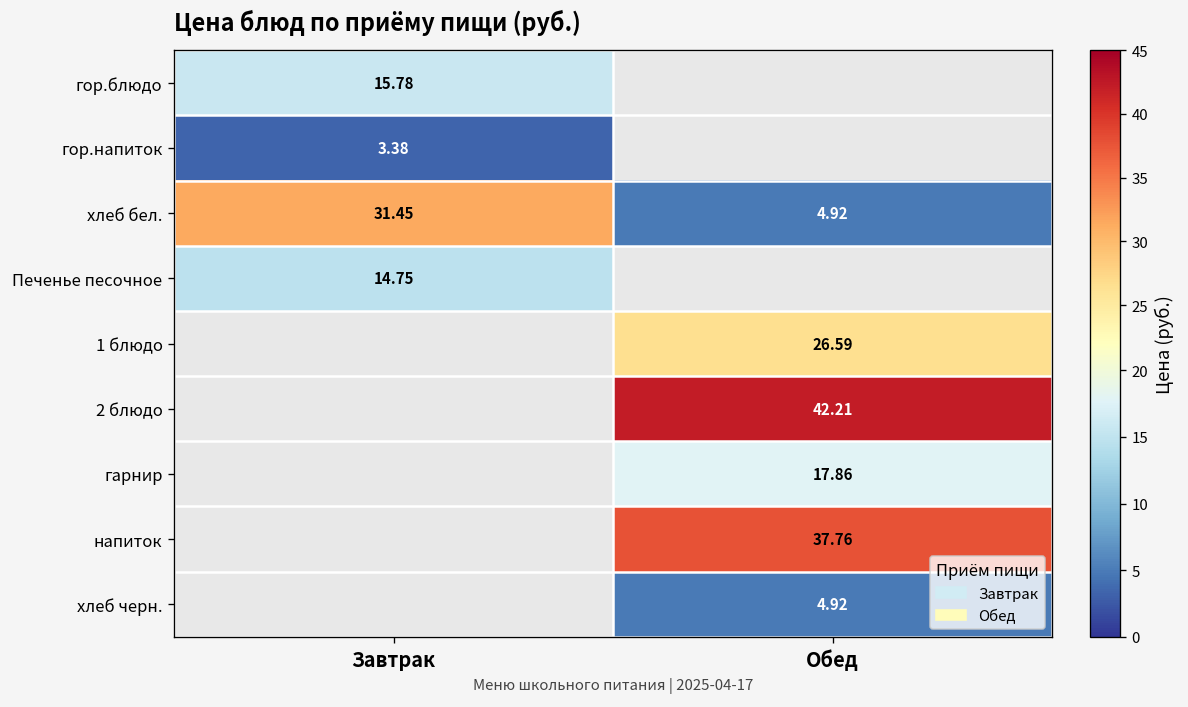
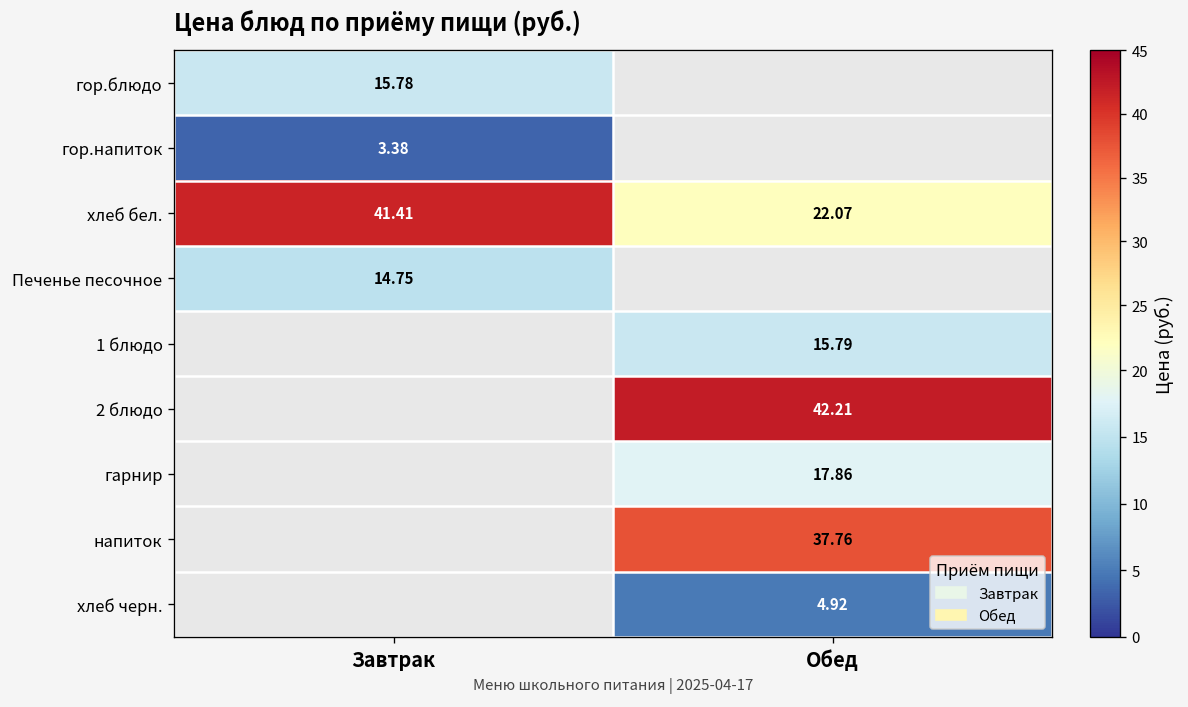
хлеб бел., Завтрак: 31.45 -> 41.41
хлеб бел., Обед: 4.92 -> 22.07
1 блюдо, Обед: 26.59 -> 15.79
